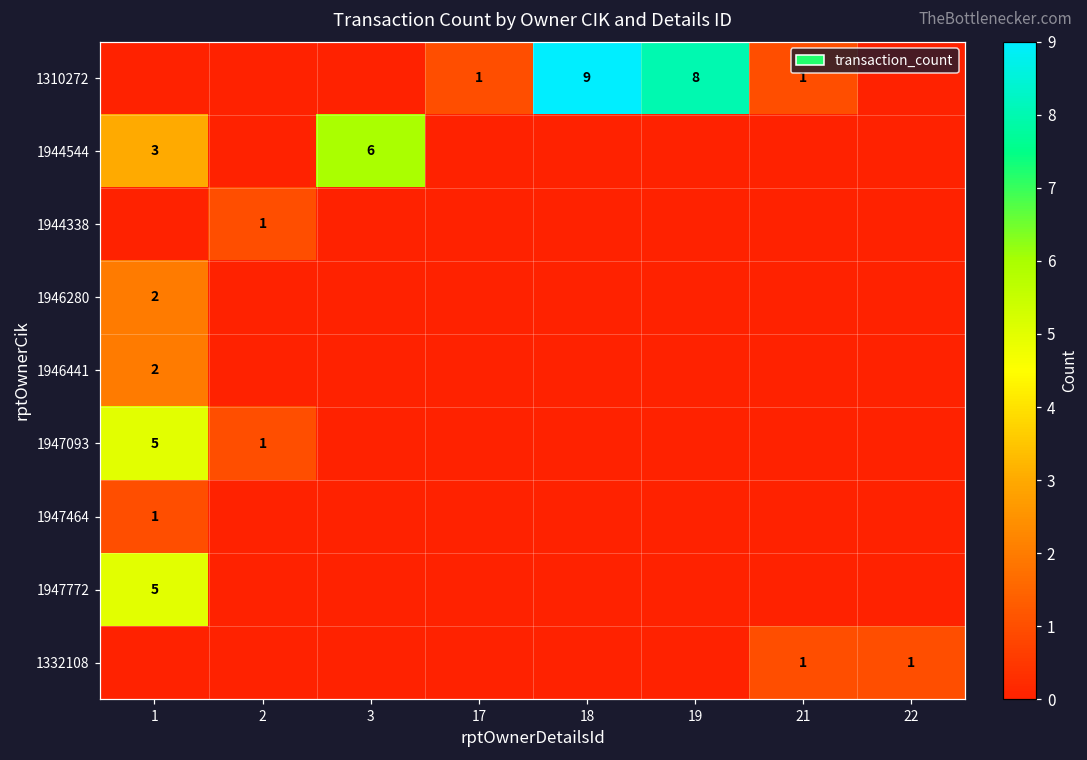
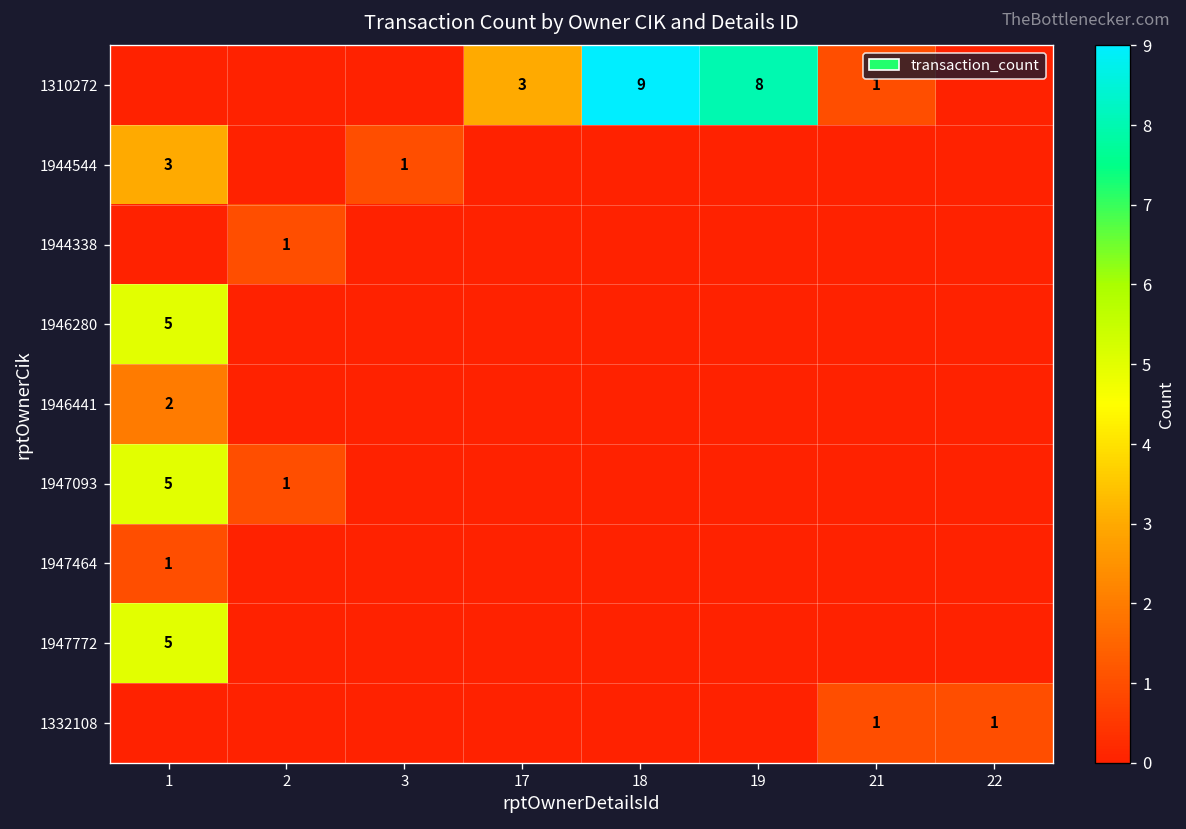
1310272, 17: 1 -> 3
1944544, 3: 6 -> 1
1946280, 1: 2 -> 5
